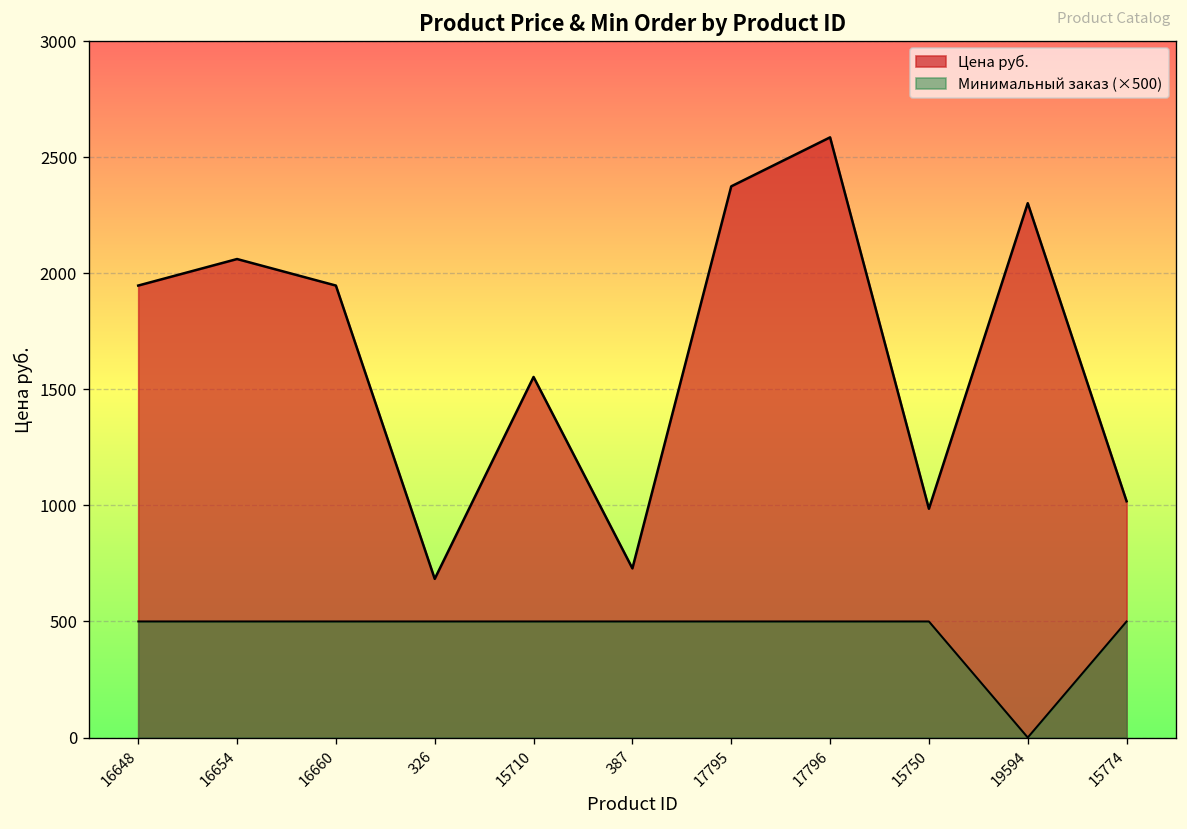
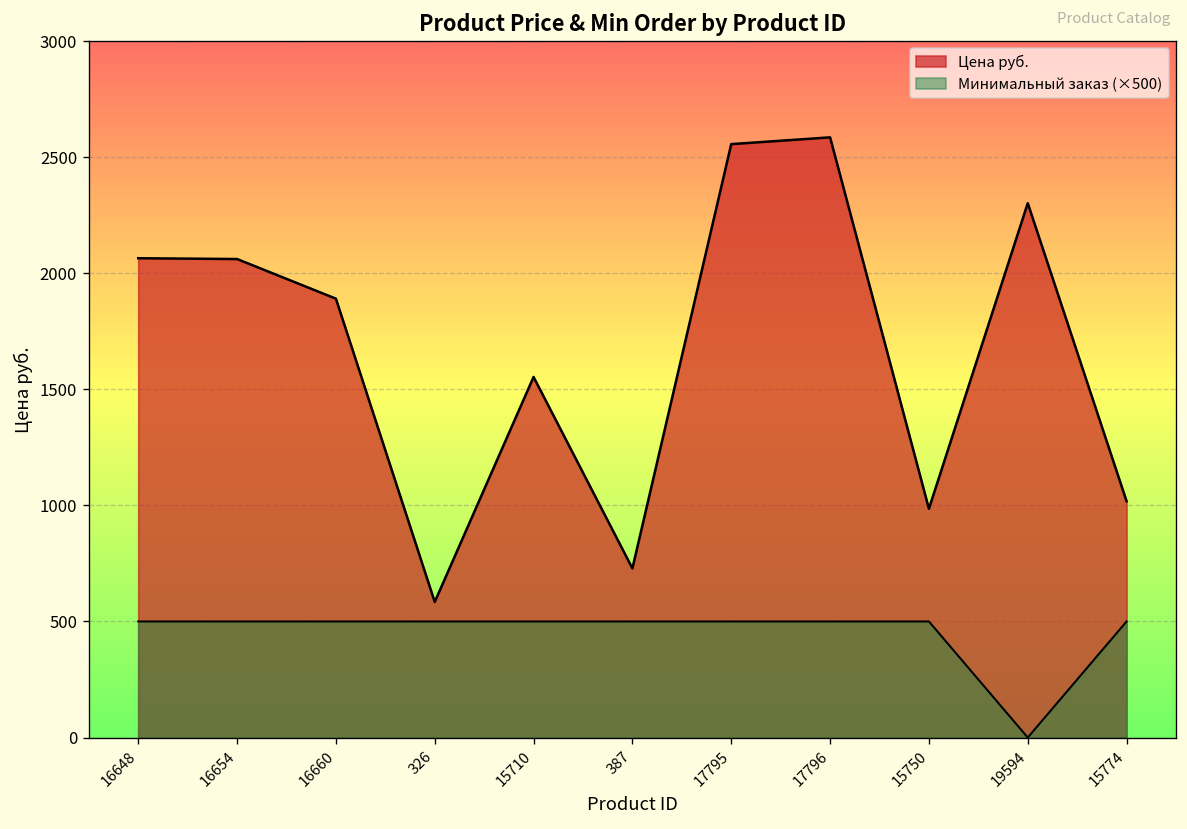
Цена руб., 16648: 1950 -> 2060
Цена руб., 16660: 1950 -> 1890
Цена руб., 326: 680 -> 580
Цена руб., 17795: 2370 -> 2560
